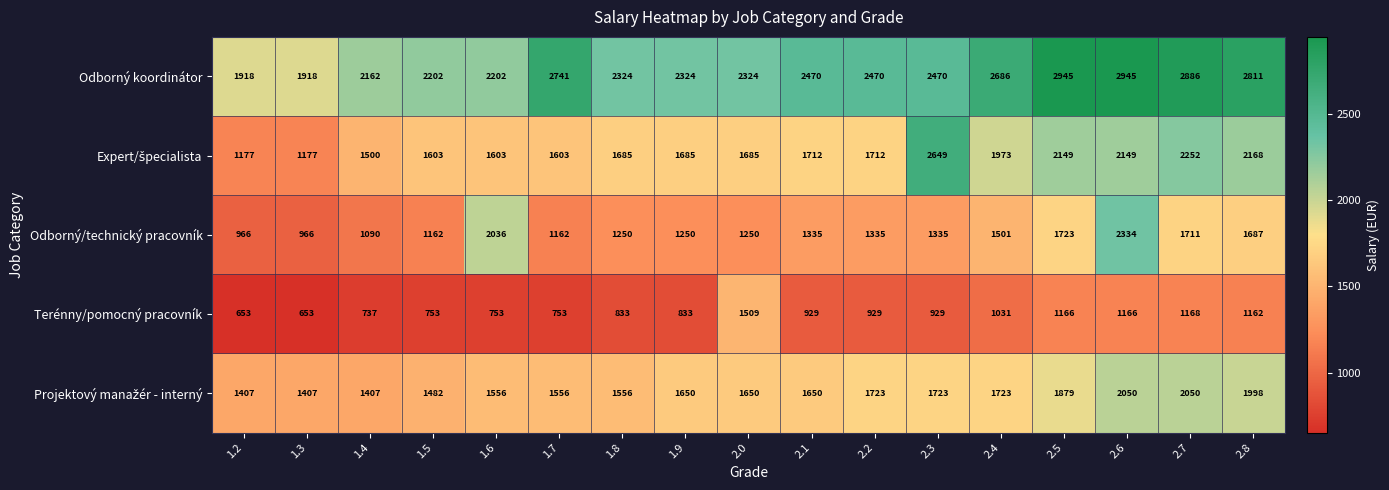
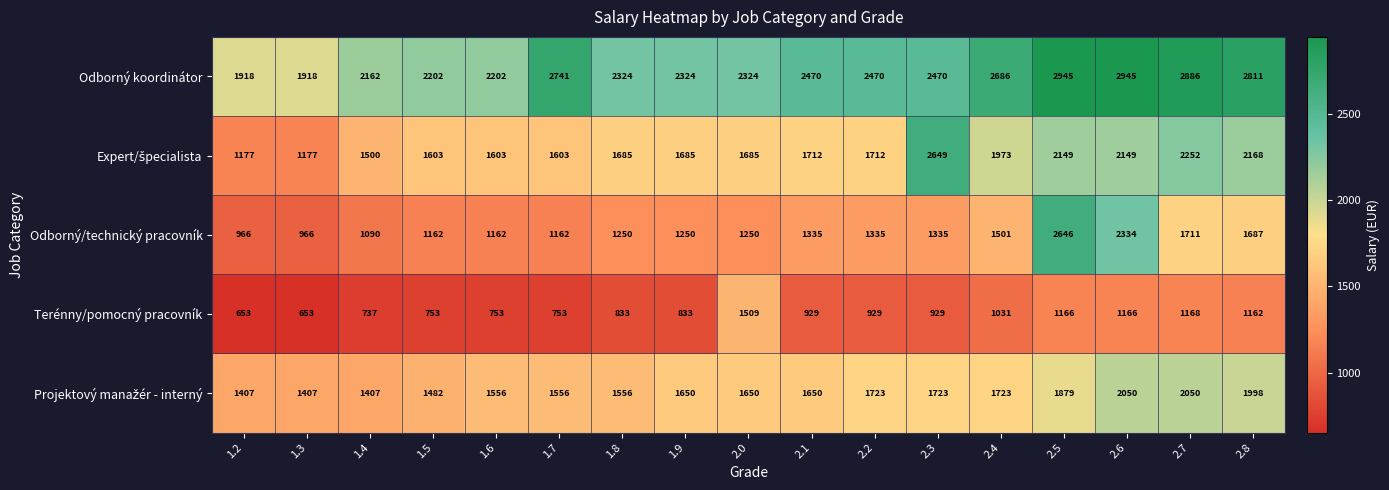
Odborný/technický pracovník, 1.6: 2036 -> 1162
Odborný/technický pracovník, 2.5: 1723 -> 2646
